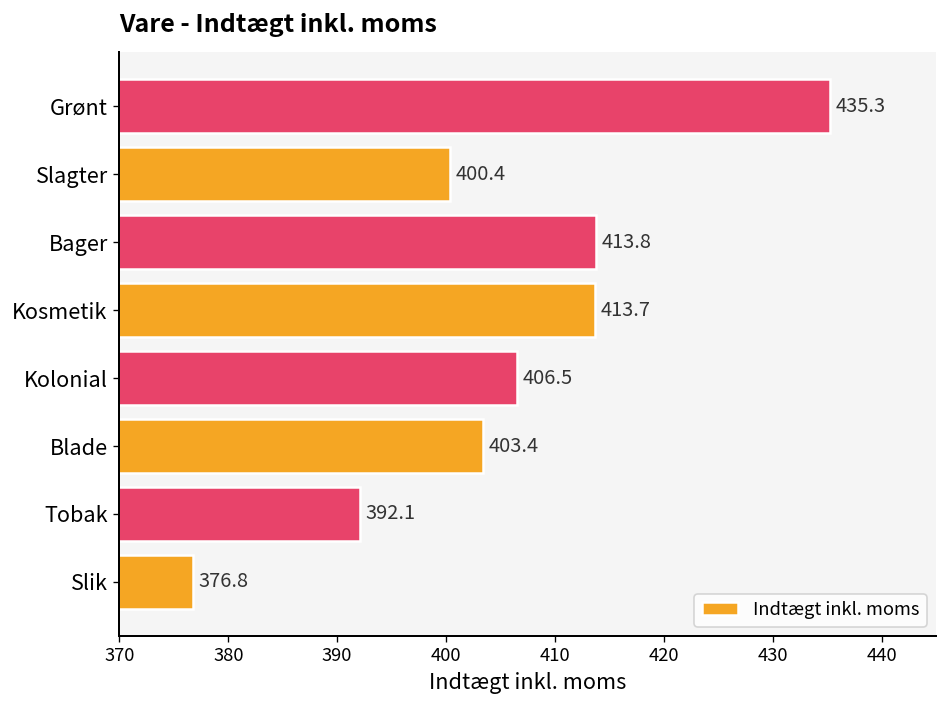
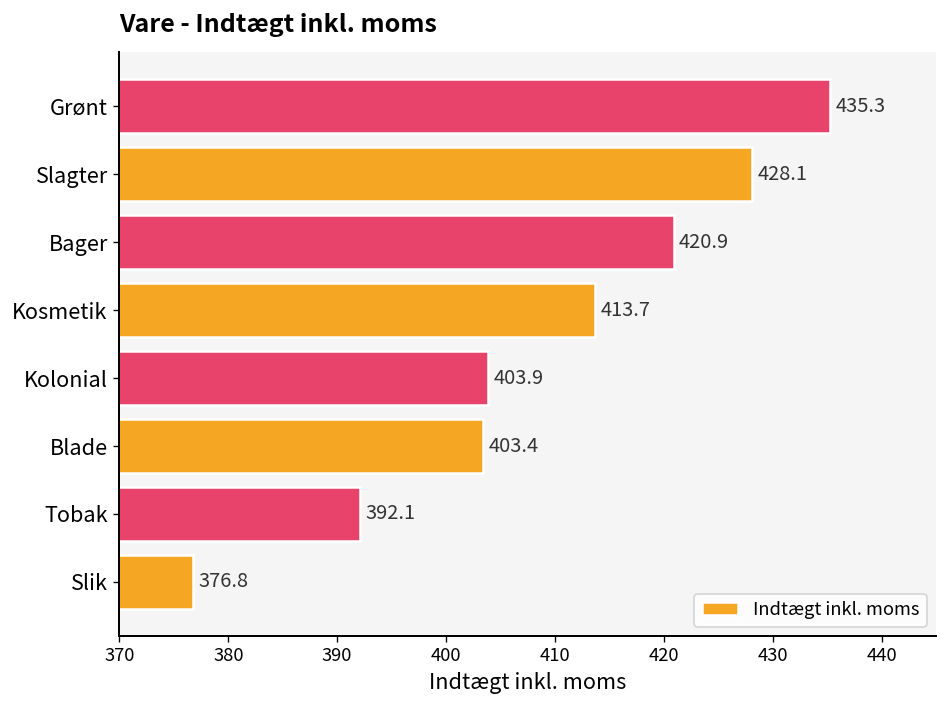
Slagter: 400.4 -> 428.1
Bager: 413.8 -> 420.9
Kolonial: 406.5 -> 403.9
